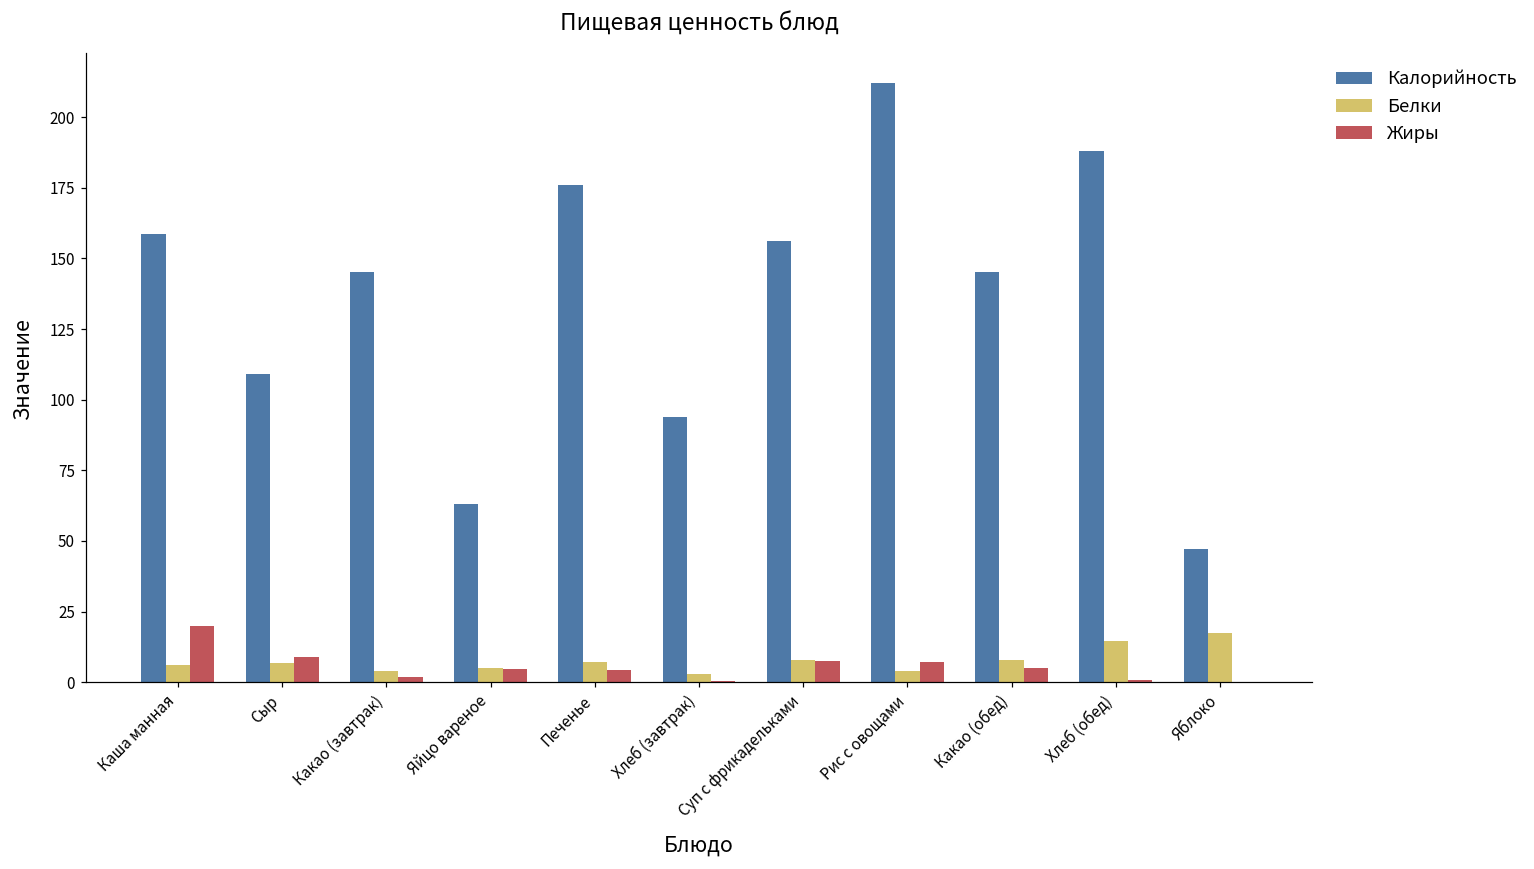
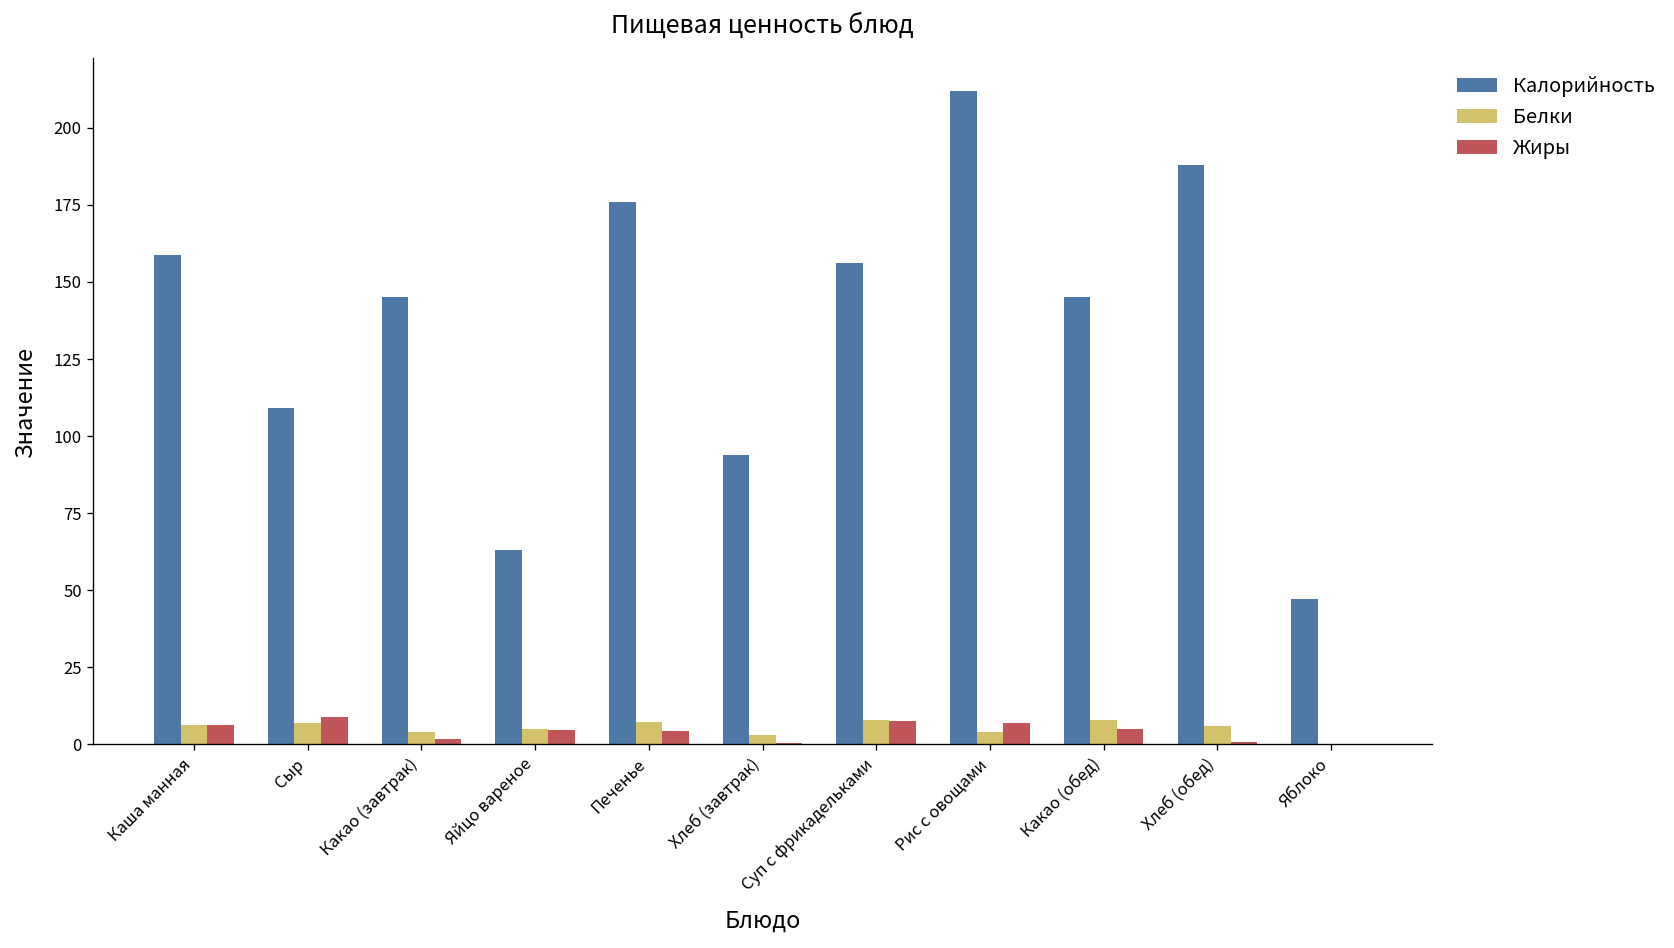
Жиры, Каша манная: 20 -> 6
Белки, Хлеб (обед): 14 -> 6
Белки, Яблоко: 18 -> 0
